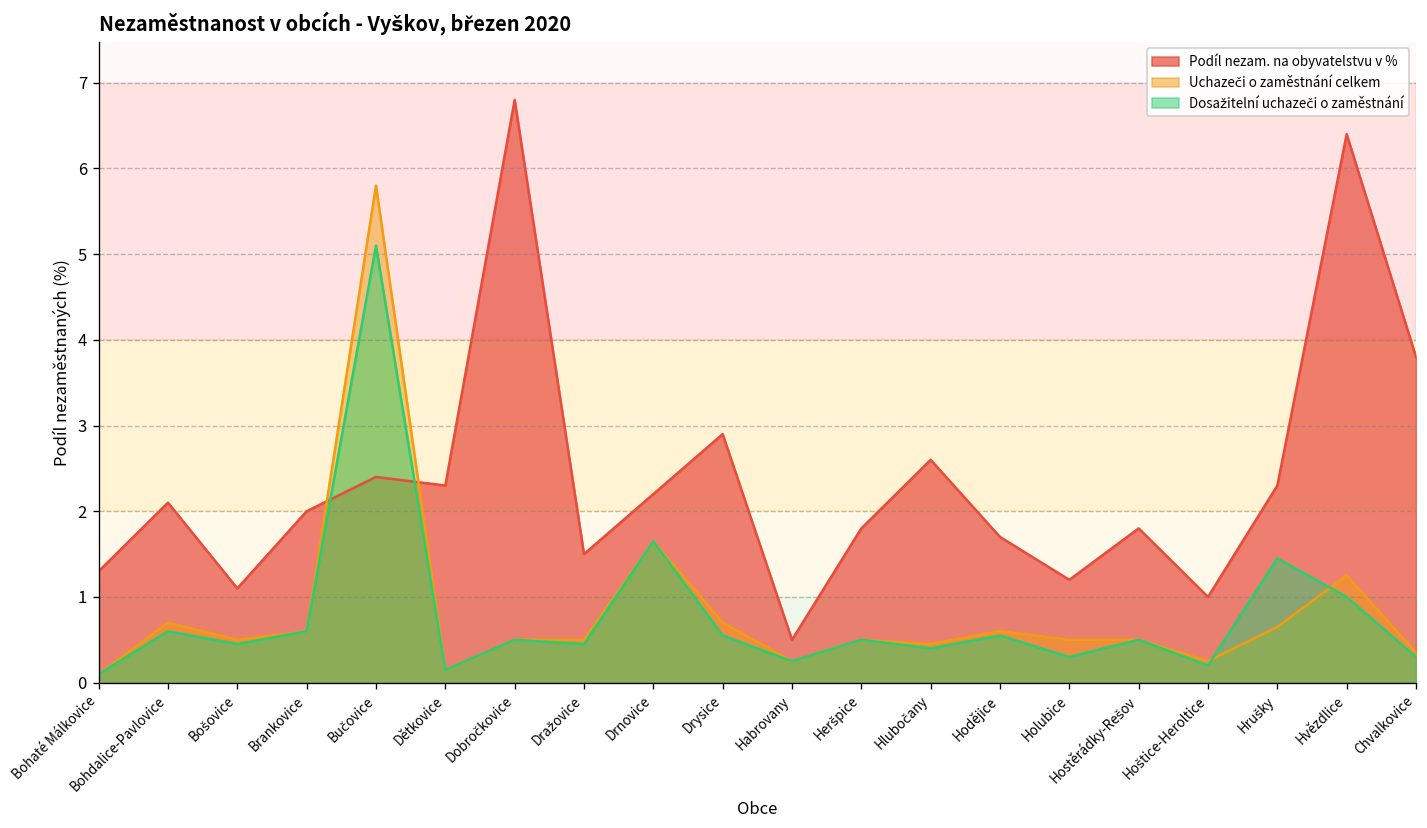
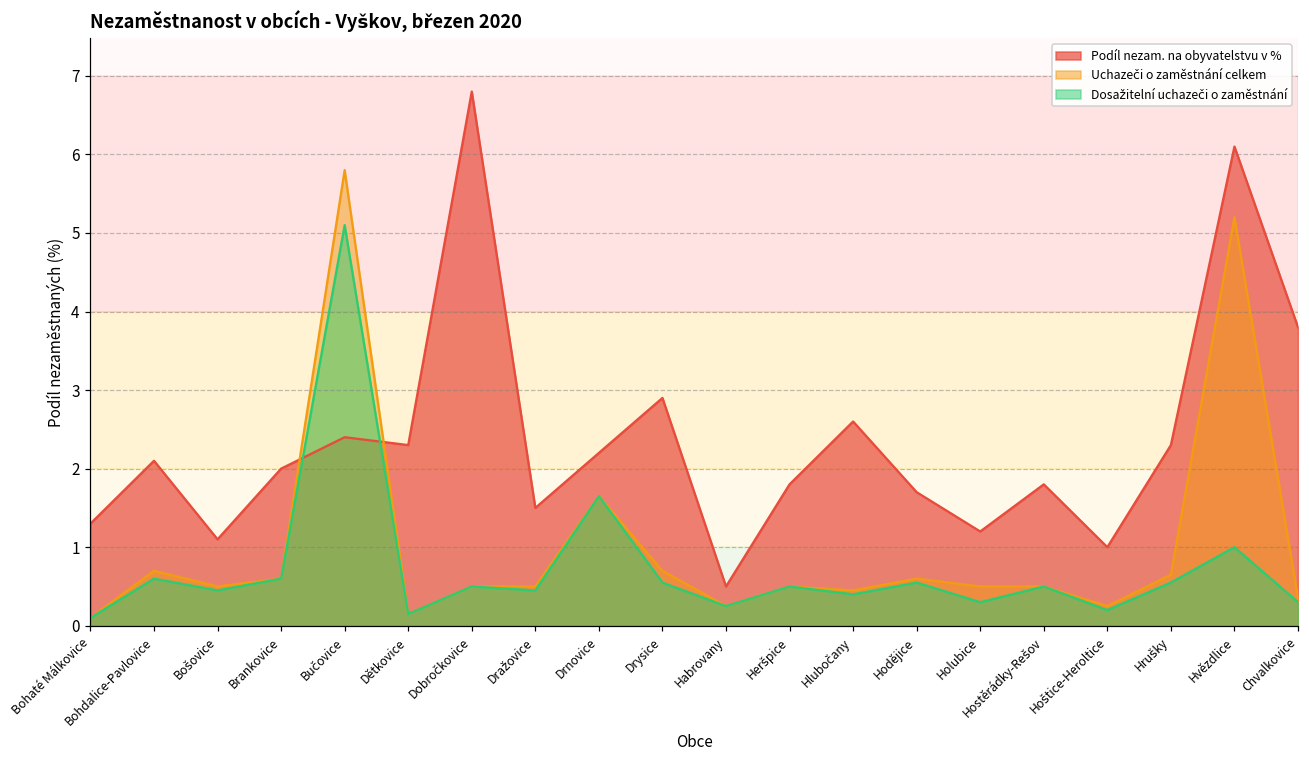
Dosažitelní uchazeči o zaměstnání, Hrušky: 1.5 -> 0.6
Podíl nezam. na obyvatelstvu v %, Hvězdlice: 6.4 -> 6.1
Uchazeči o zaměstnání celkem, Hvězdlice: 1.3 -> 5.2
